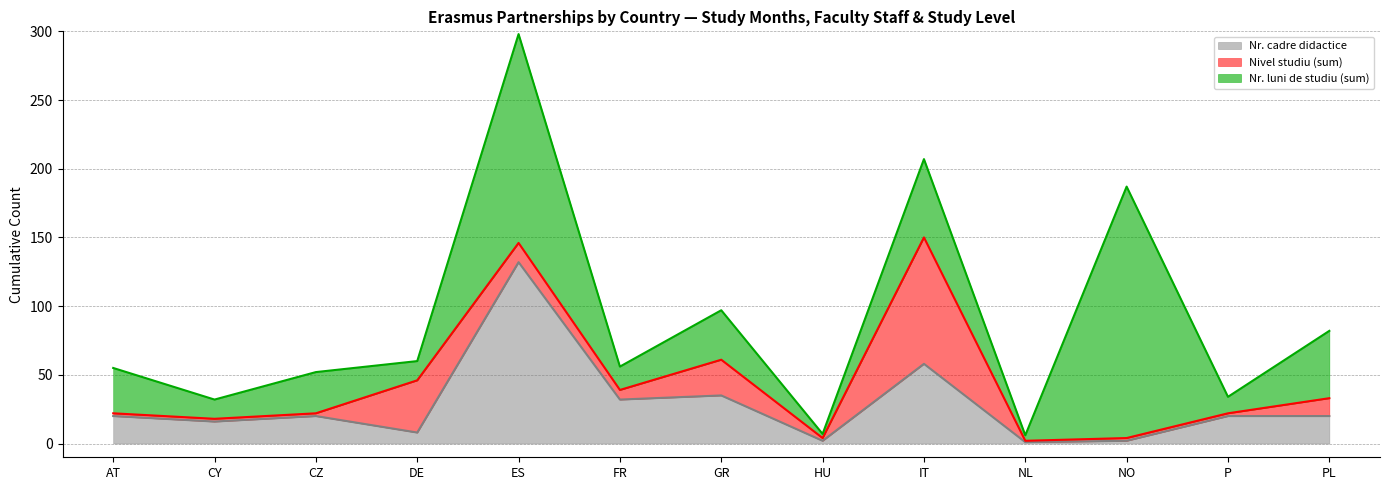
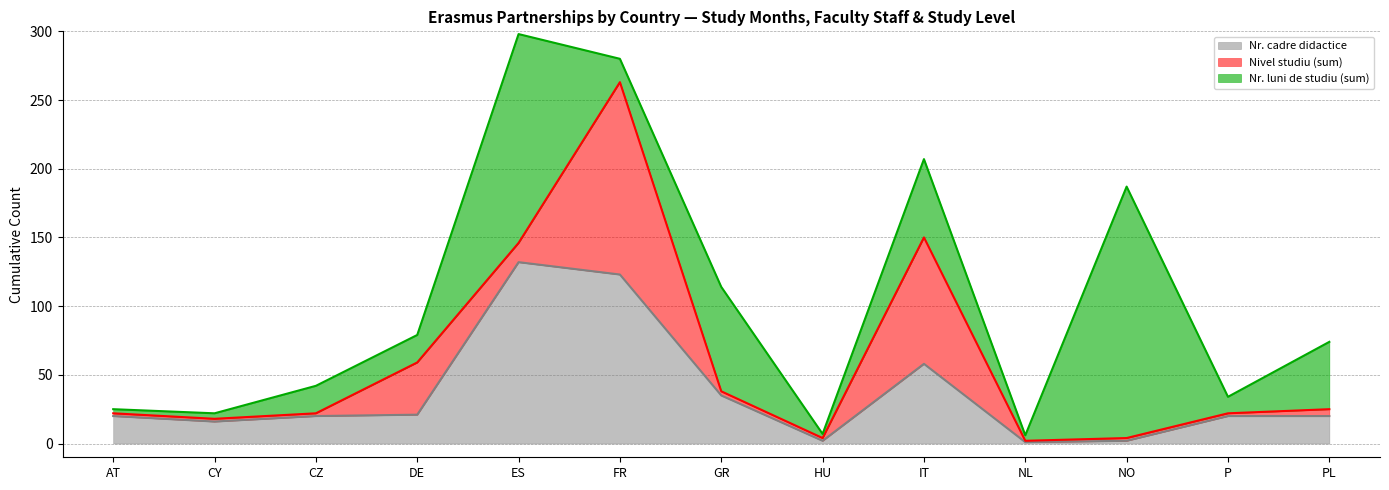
Nr. luni de studiu (sum), AT: 33 -> 3
Nr. luni de studiu (sum), CY: 14 -> 4
Nr. luni de studiu (sum), CZ: 30 -> 20
Nr. cadre didactice, DE: 8 -> 21
Nr. luni de studiu (sum), DE: 14 -> 20
Nr. cadre didactice, FR: 32 -> 123
Nivel studiu (sum), FR: 7 -> 140
Nivel studiu (sum), GR: 26 -> 3
Nr. luni de studiu (sum), GR: 36 -> 76
Nivel studiu (sum), PL: 13 -> 5
